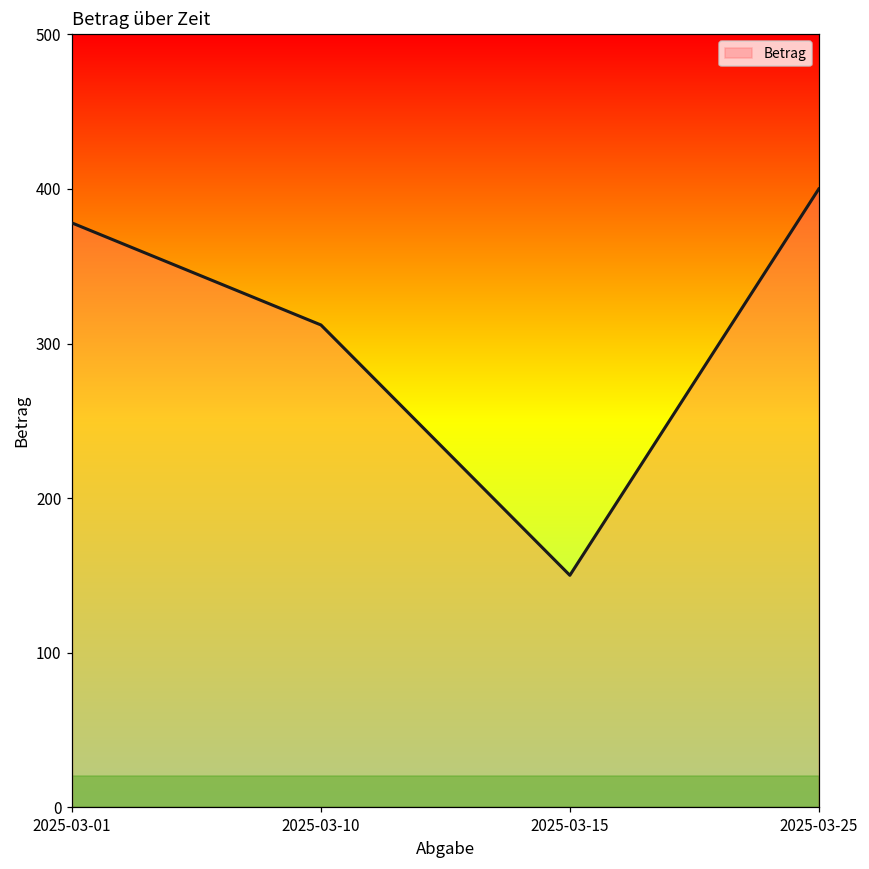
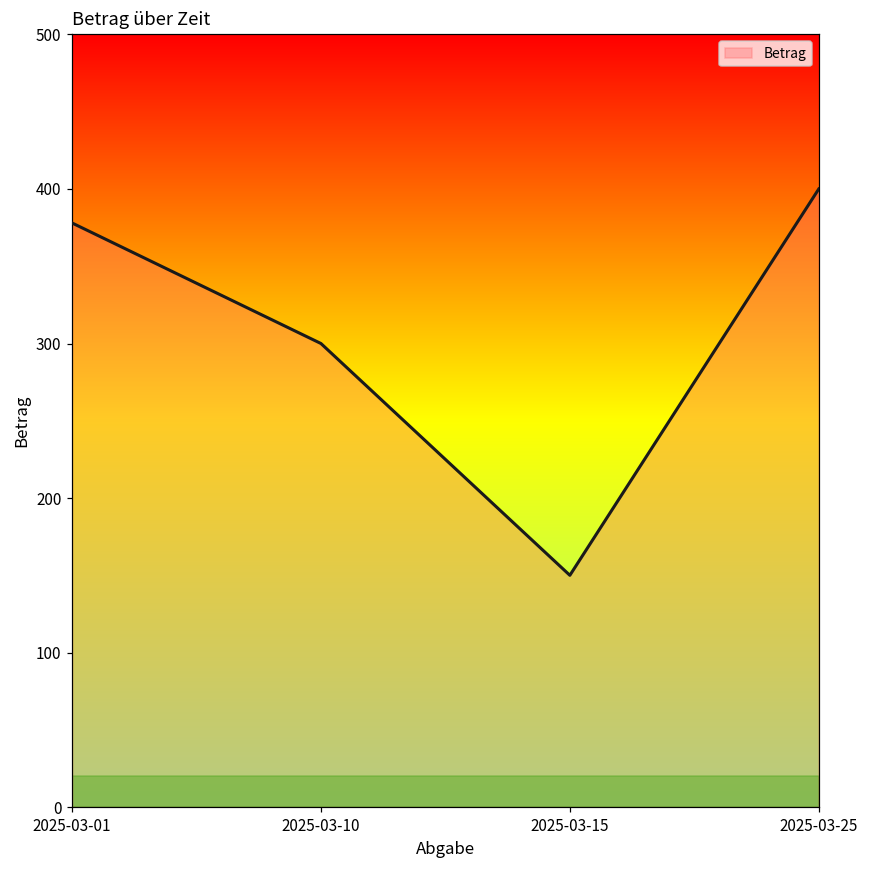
2025-03-10: 312 -> 300
